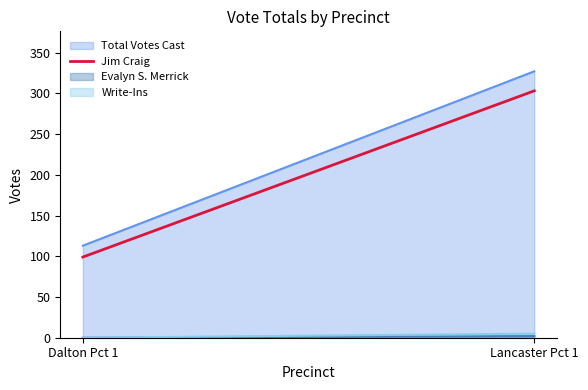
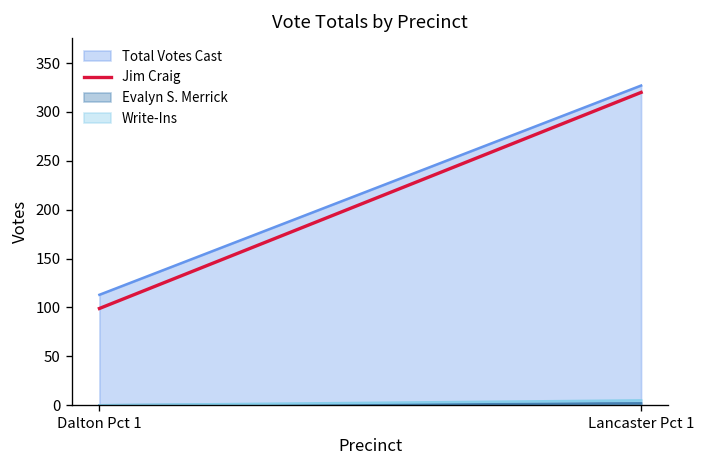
Jim Craig, Lancaster Pct 1: 300 -> 320
